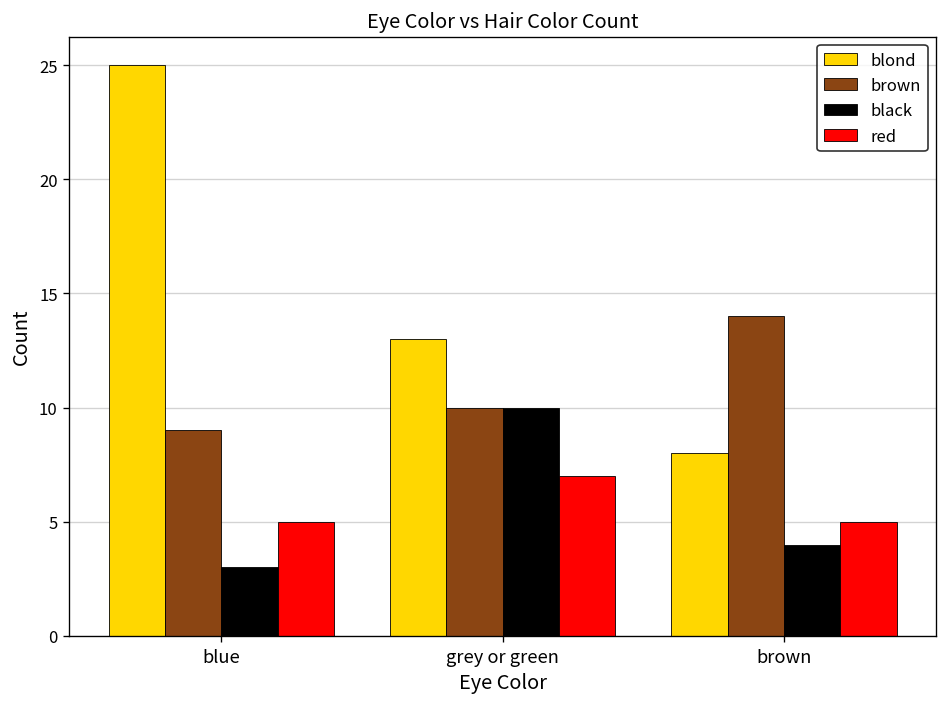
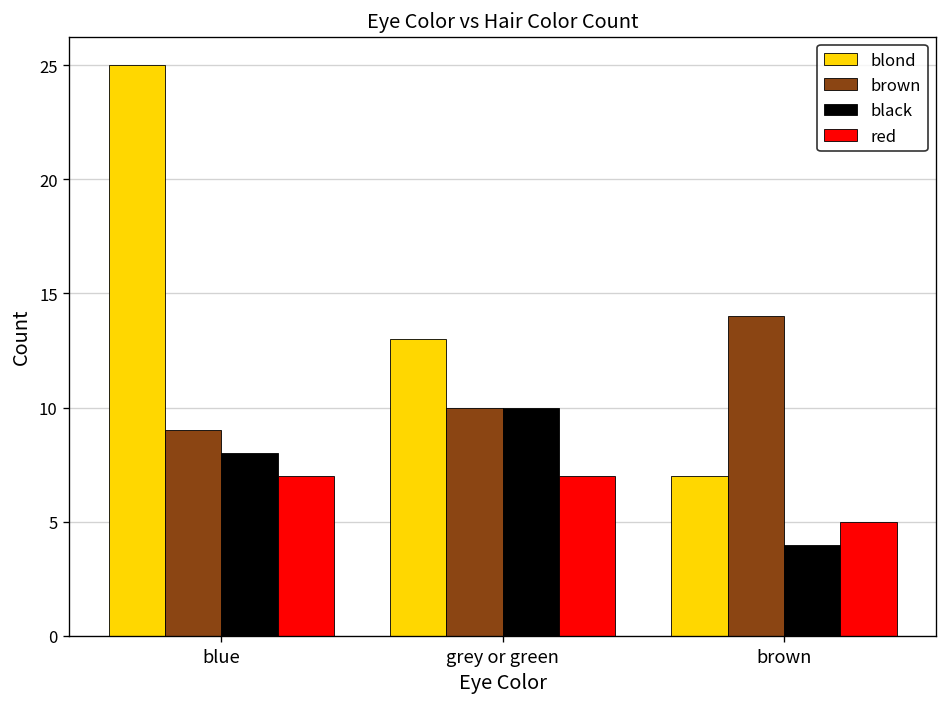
black, blue: 3 -> 8
red, blue: 5 -> 7
blond, brown: 8 -> 7
